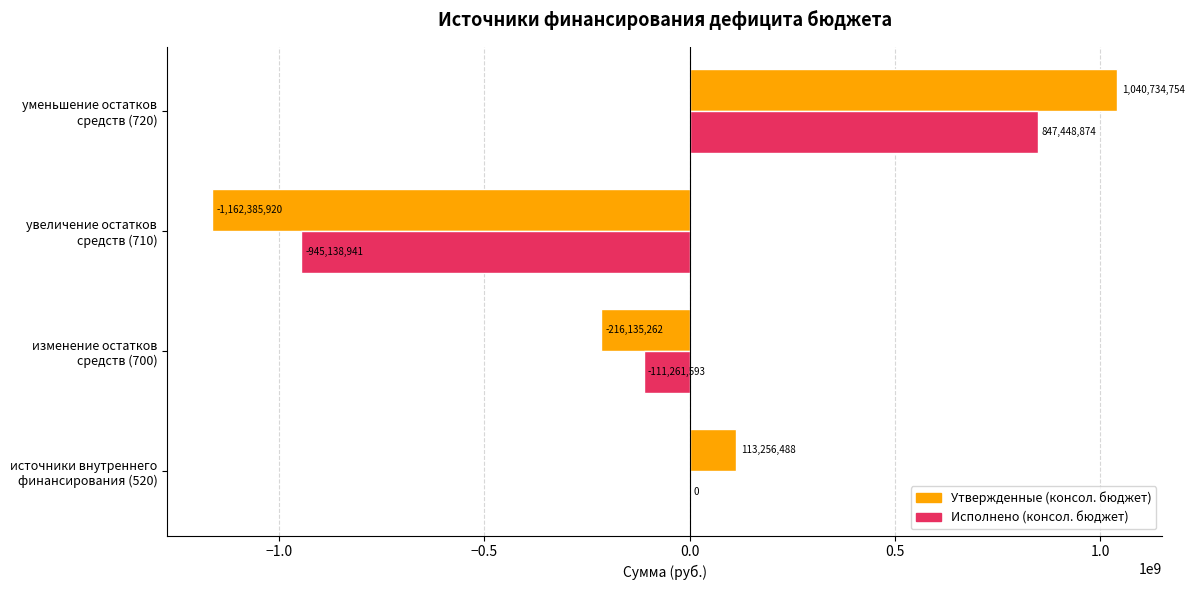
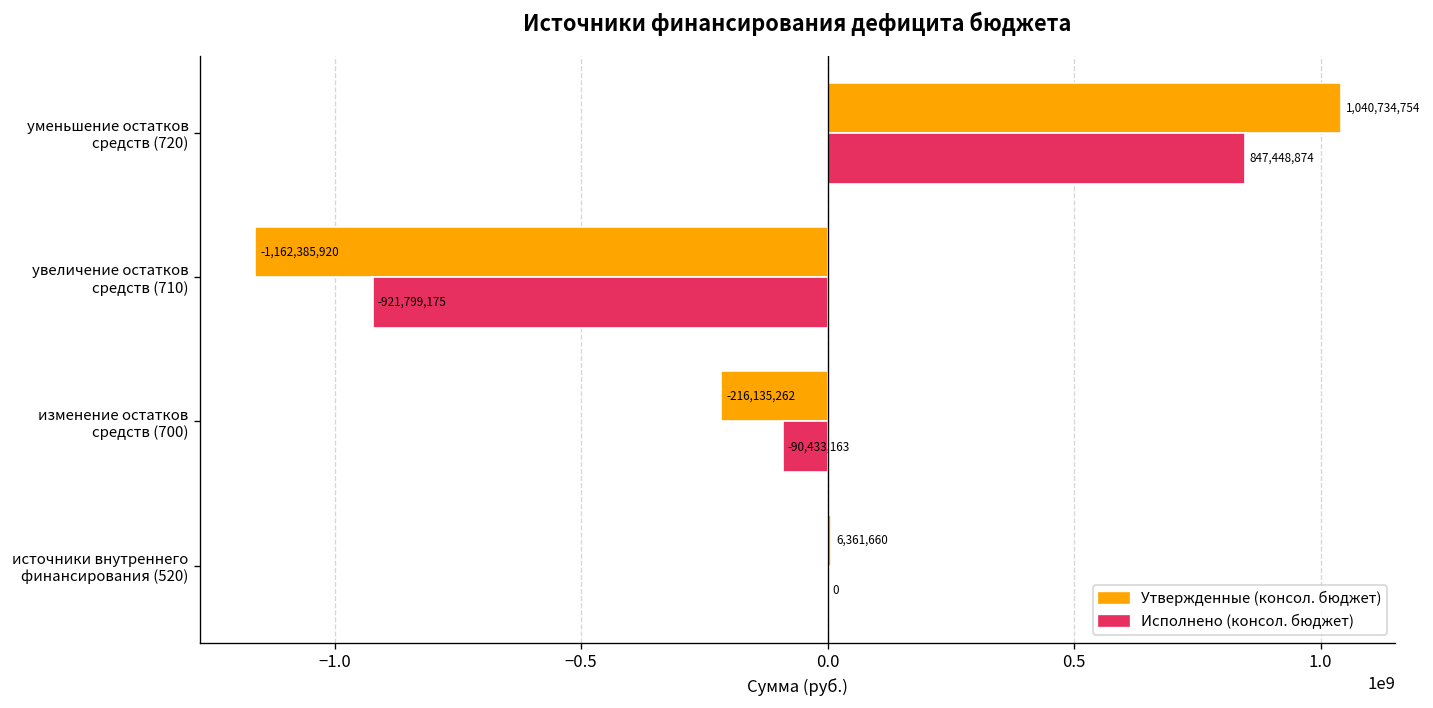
Исполнено (консол. бюджет), увеличение остатков средств (710): -945,138,941 -> -921,799,175
Исполнено (консол. бюджет), изменение остатков средств (700): -111,261,593 -> -90,433,163
Утвержденные (консол. бюджет), источники внутреннего финансирования (520): 113,256,488 -> 6,361,660
